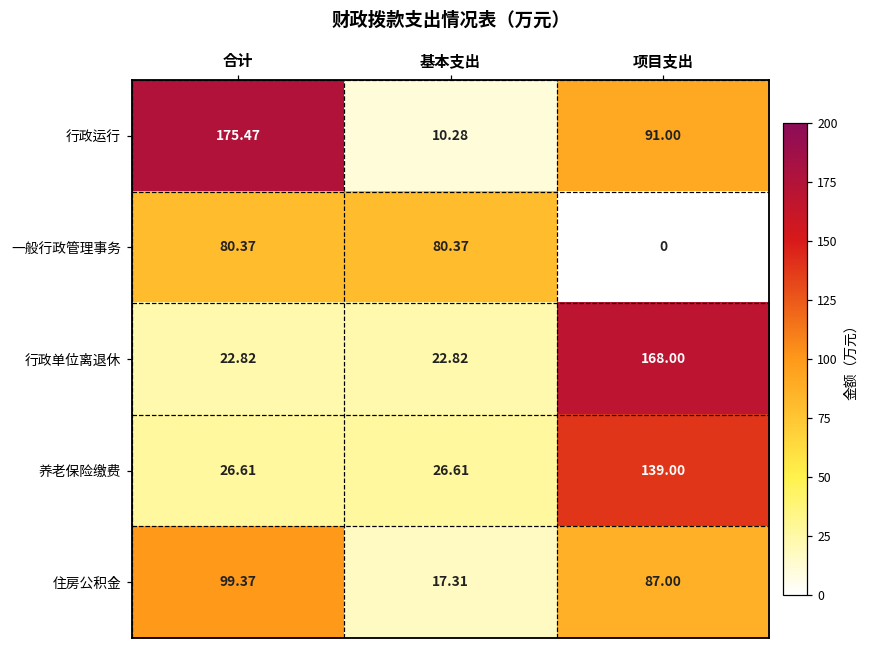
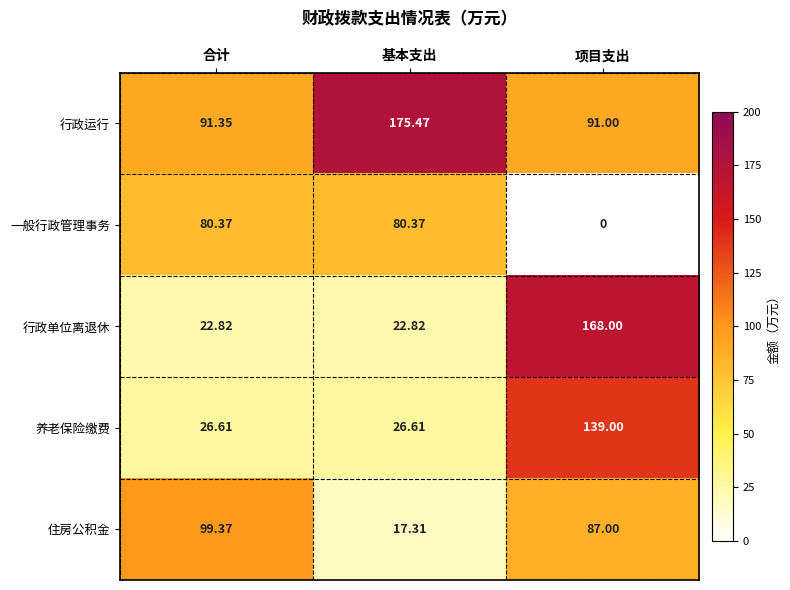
行政运行, 合计: 175.47 -> 91.35
行政运行, 基本支出: 10.28 -> 175.47
